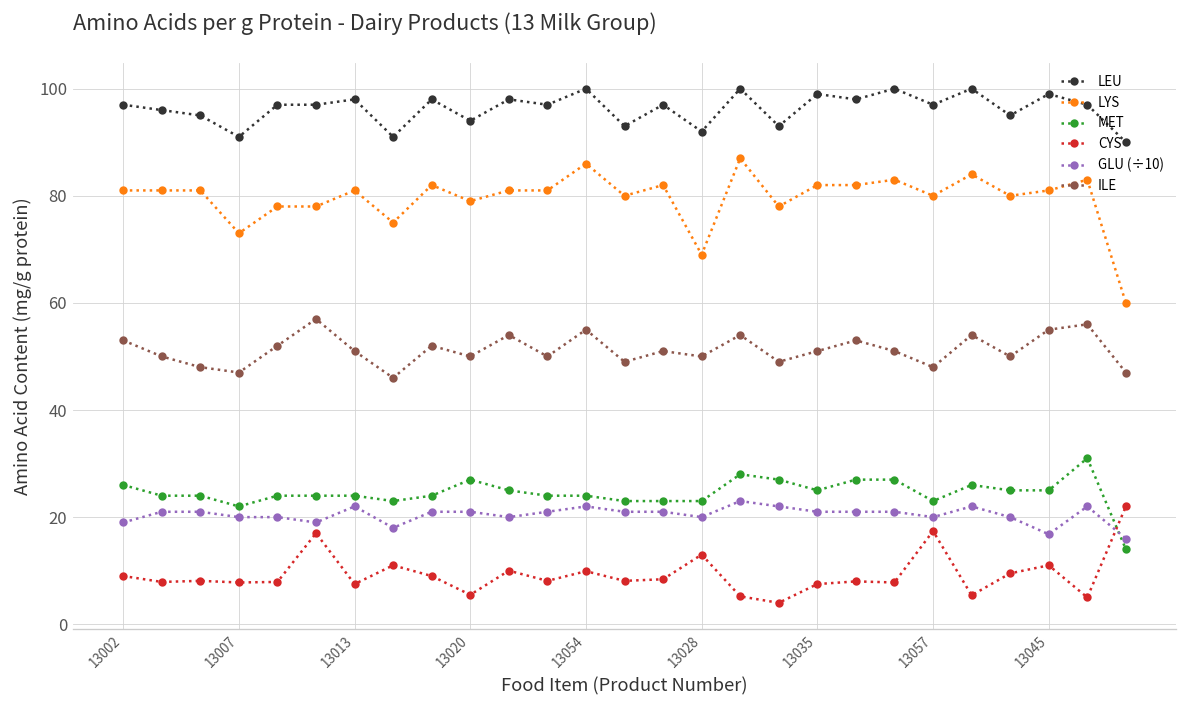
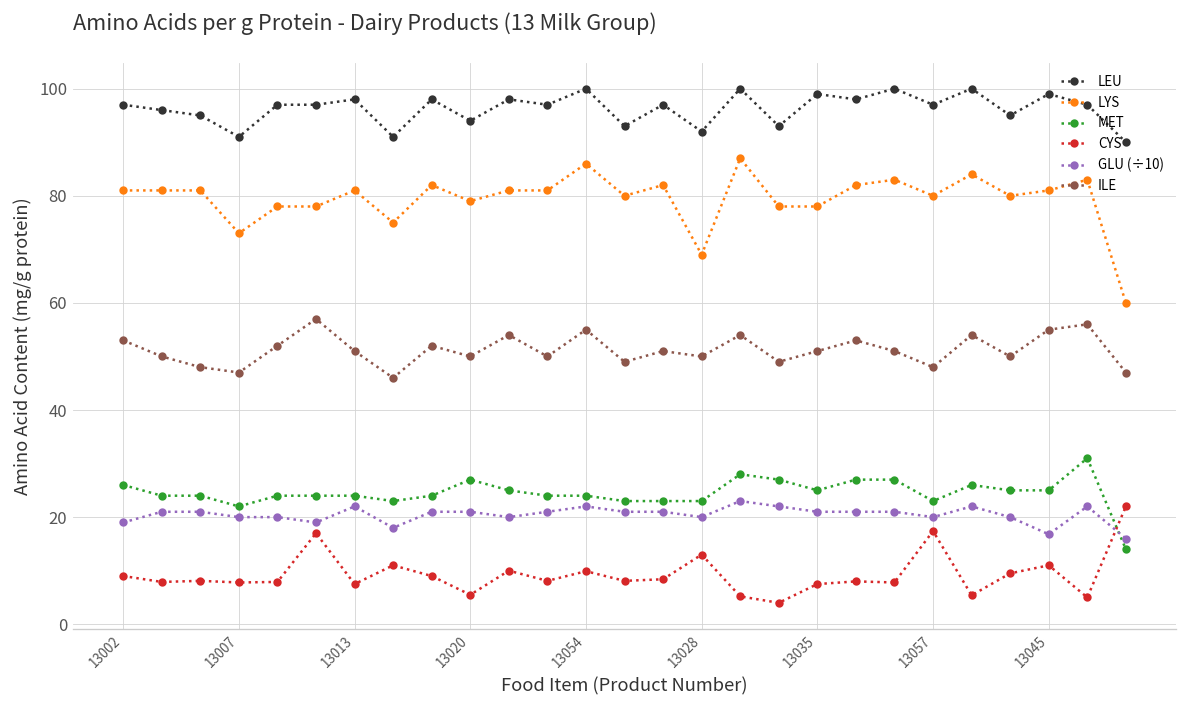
LYS, 13035: 82 -> 78
